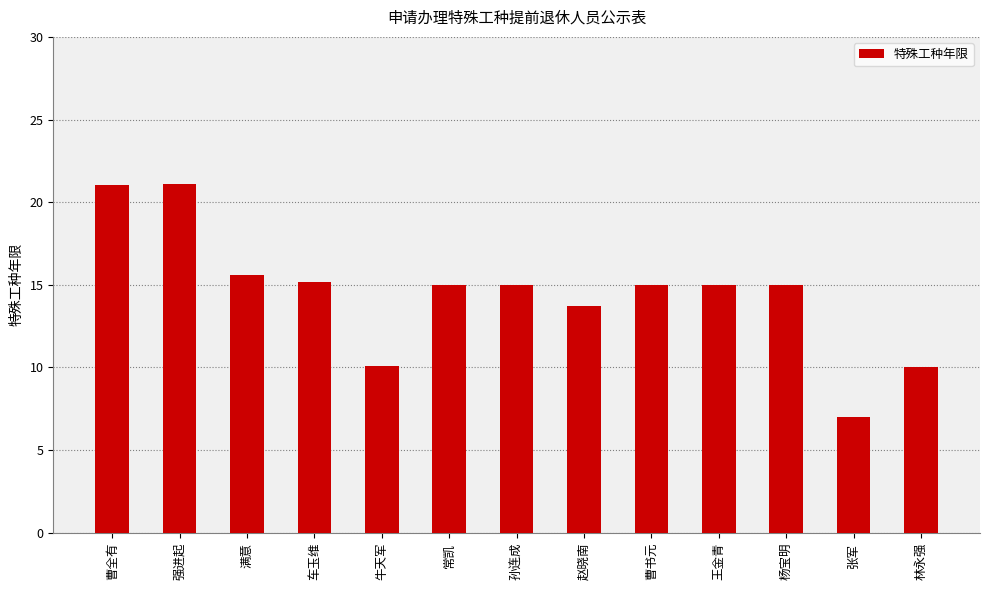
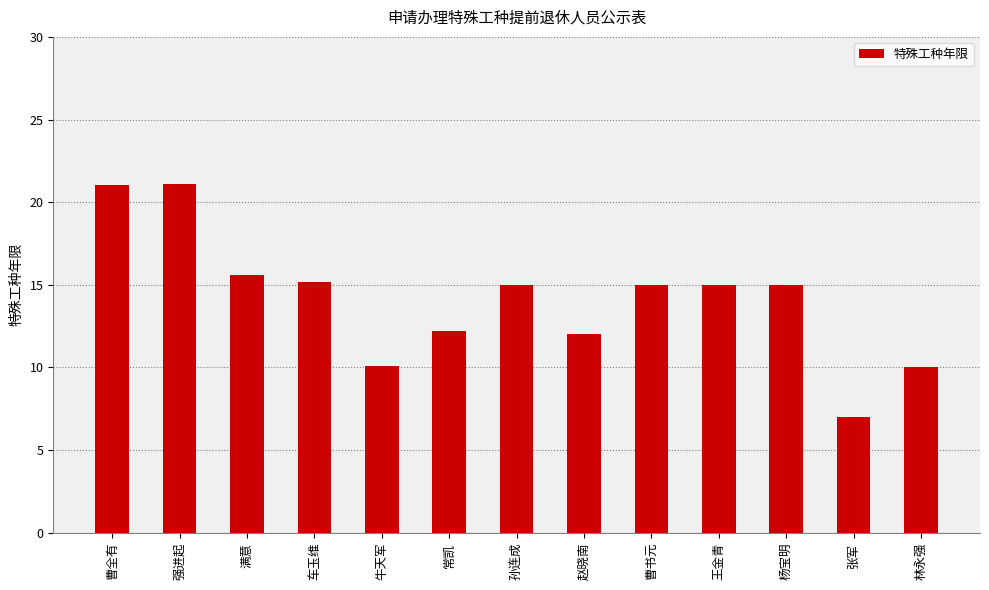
常凯: 15.0 -> 12.2
赵晓南: 13.7 -> 12.0
